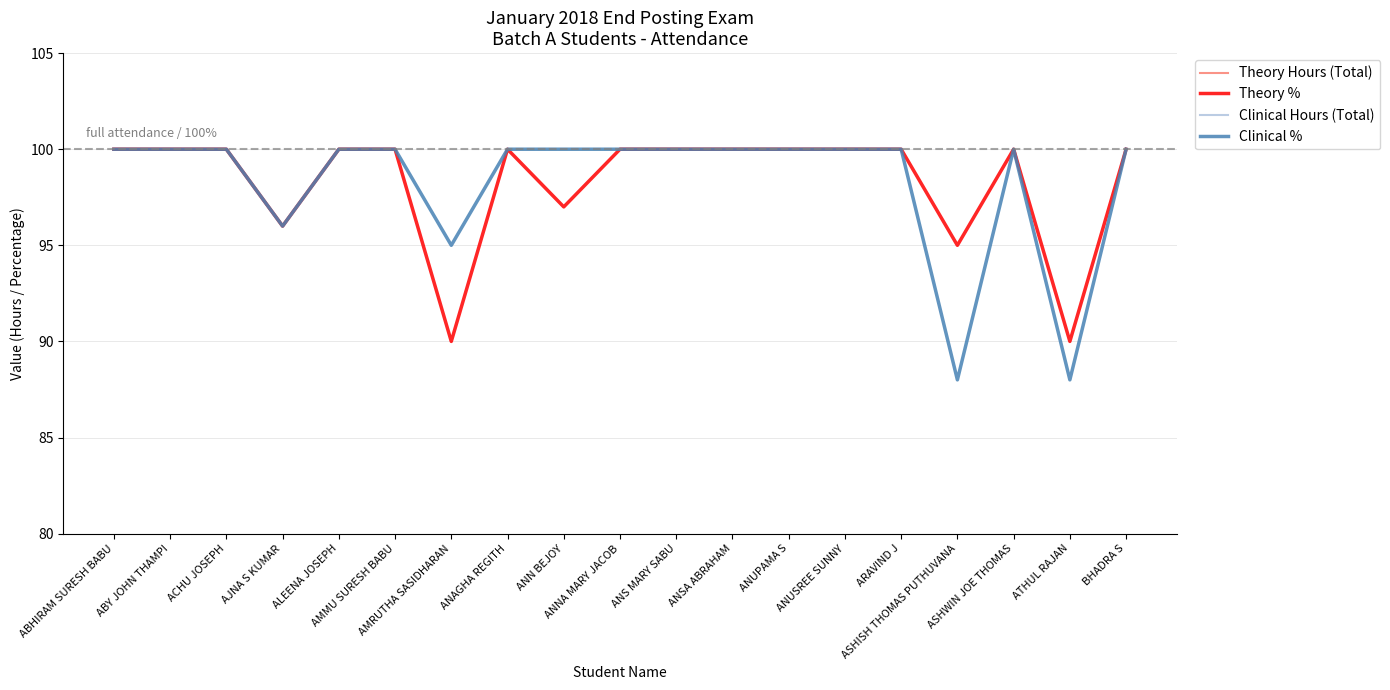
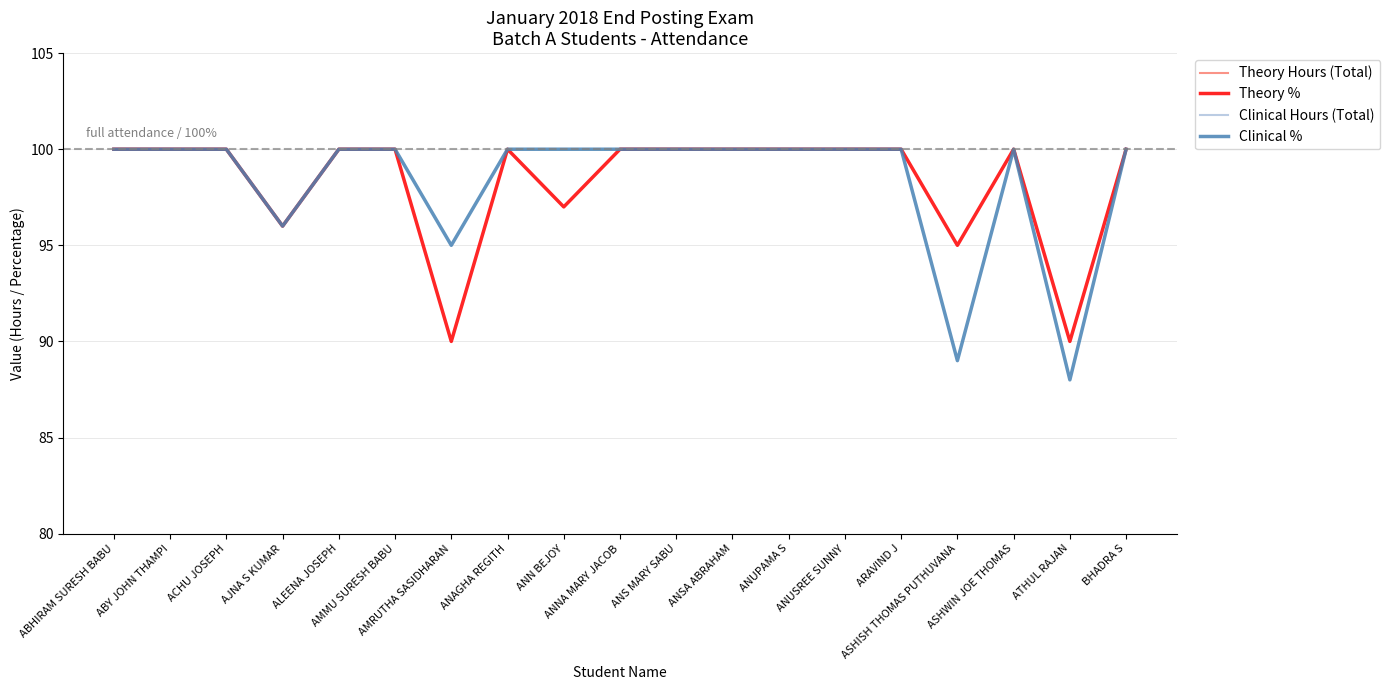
Clinical %, ASHISH THOMAS PUTHUVANA: 88 -> 89
